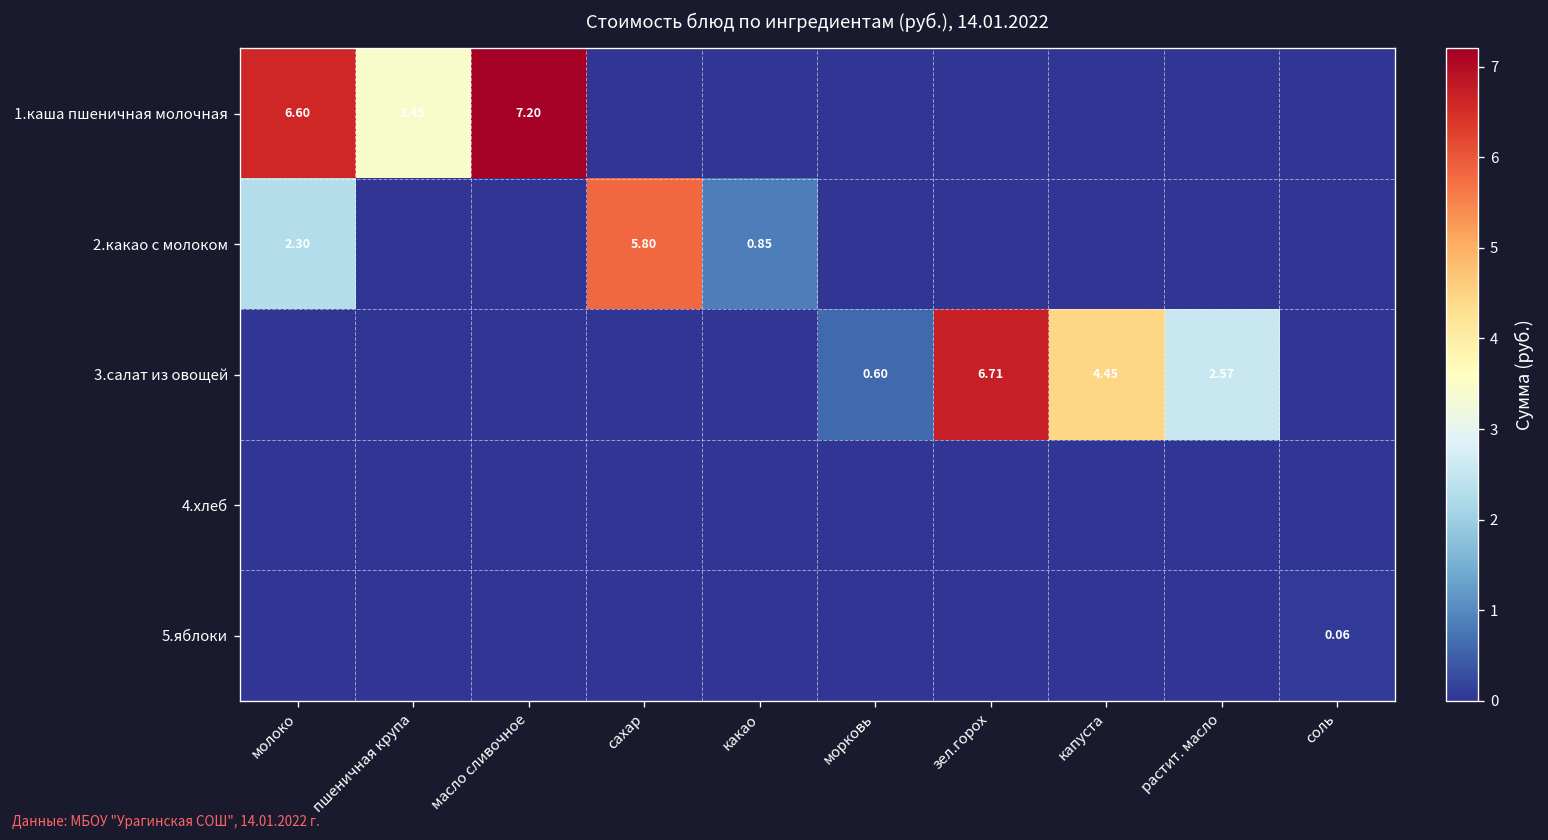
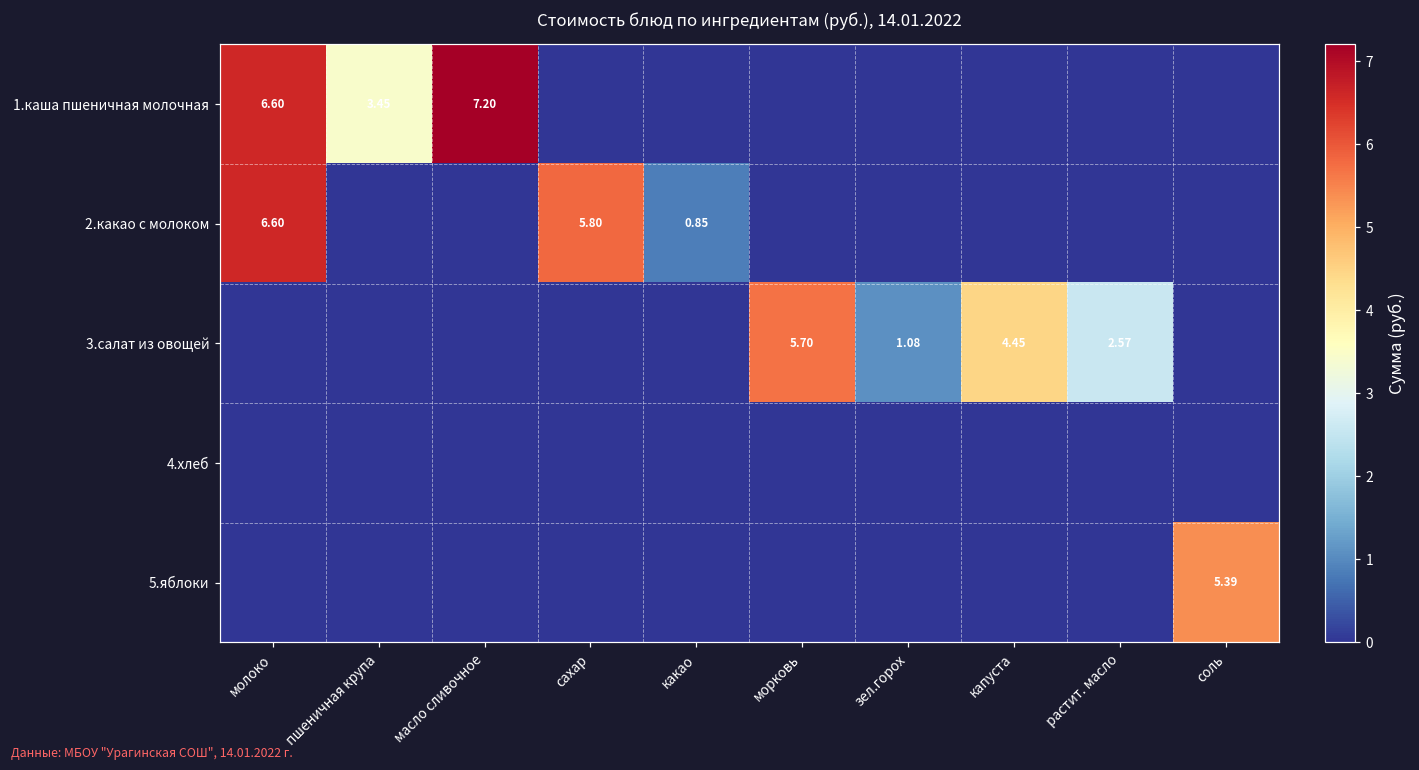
2.какао с молоком, молоко: 2.30 -> 6.60
3.салат из овощей, морковь: 0.60 -> 5.70
3.салат из овощей, зел.горох: 6.71 -> 1.08
5.яблоки, соль: 0.06 -> 5.39
